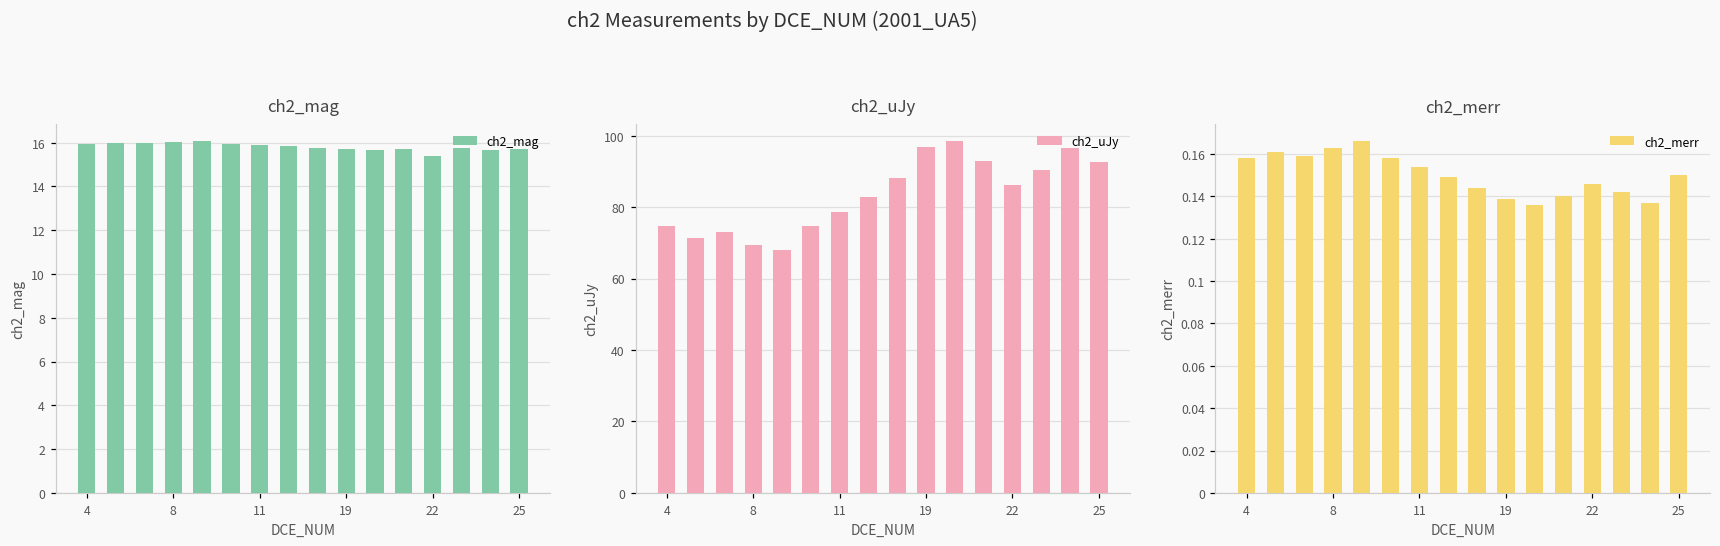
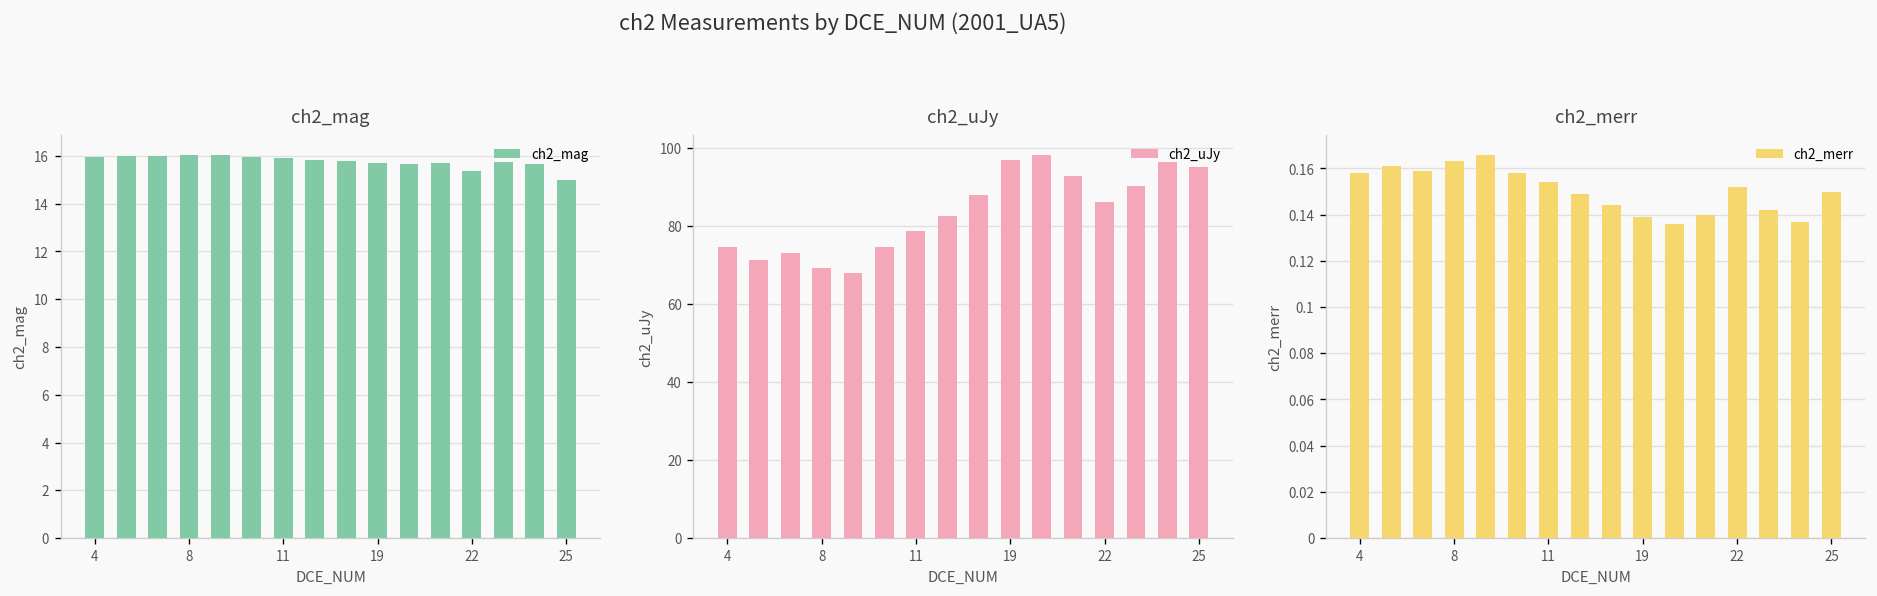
ch2_mag, 25: 15.7 -> 15.0
ch2_uJy, 25: 93 -> 95
ch2_merr, 22: 0.146 -> 0.152
